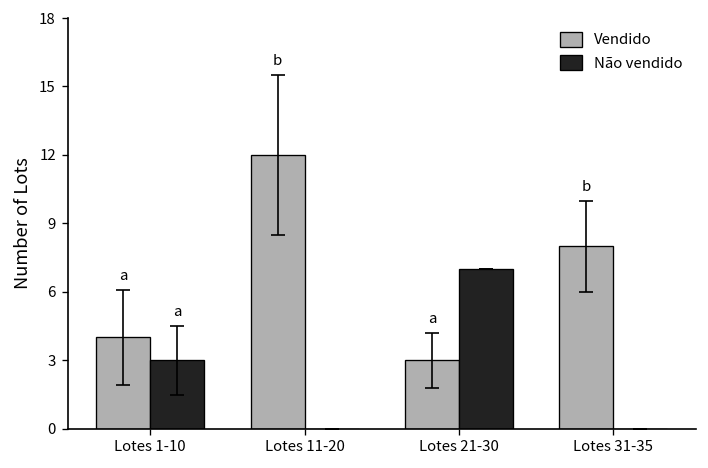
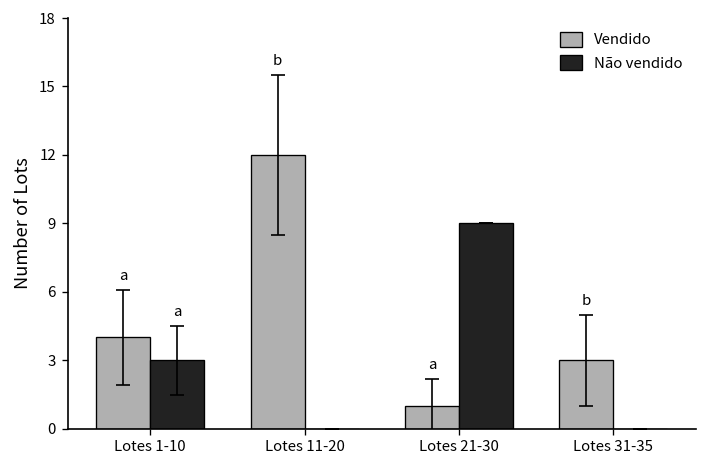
Vendido, Lotes 21-30: 3 -> 1
Não vendido, Lotes 21-30: 7 -> 9
Vendido, Lotes 31-35: 8 -> 3
